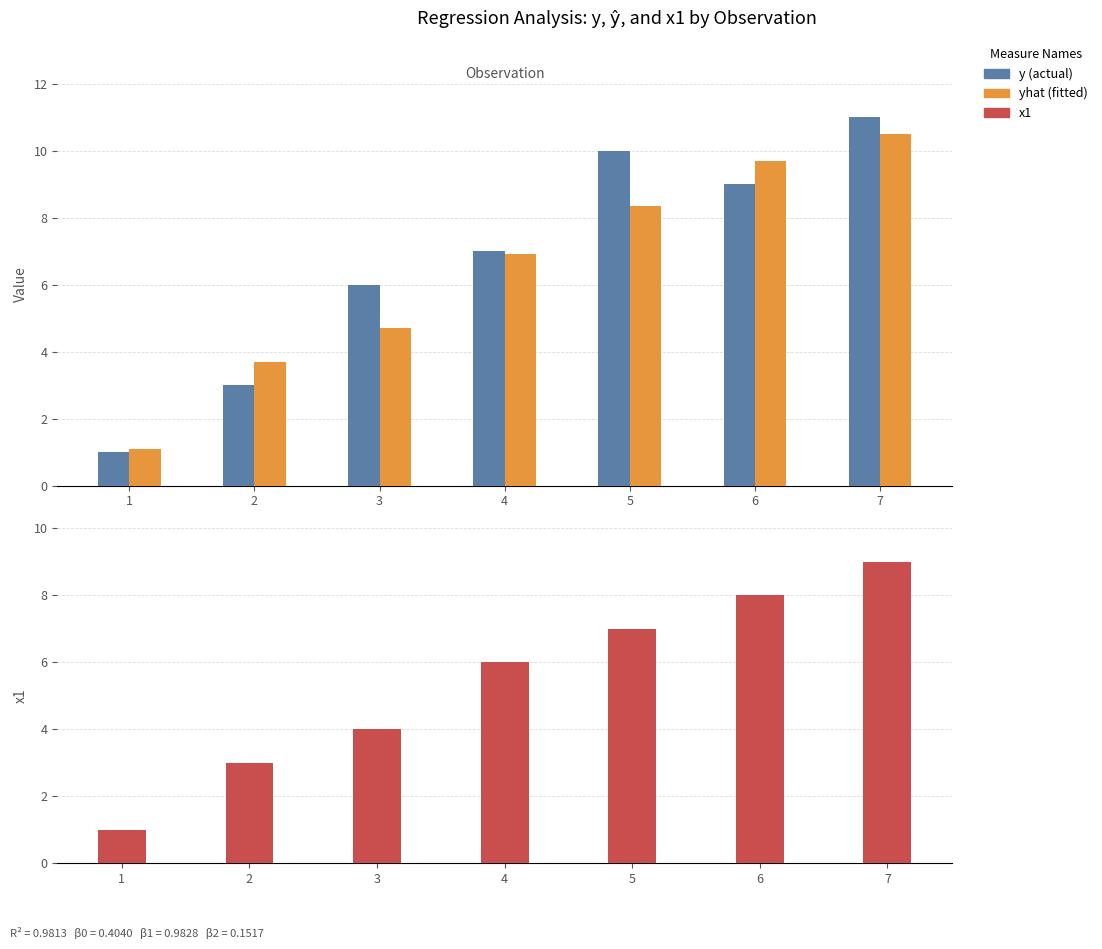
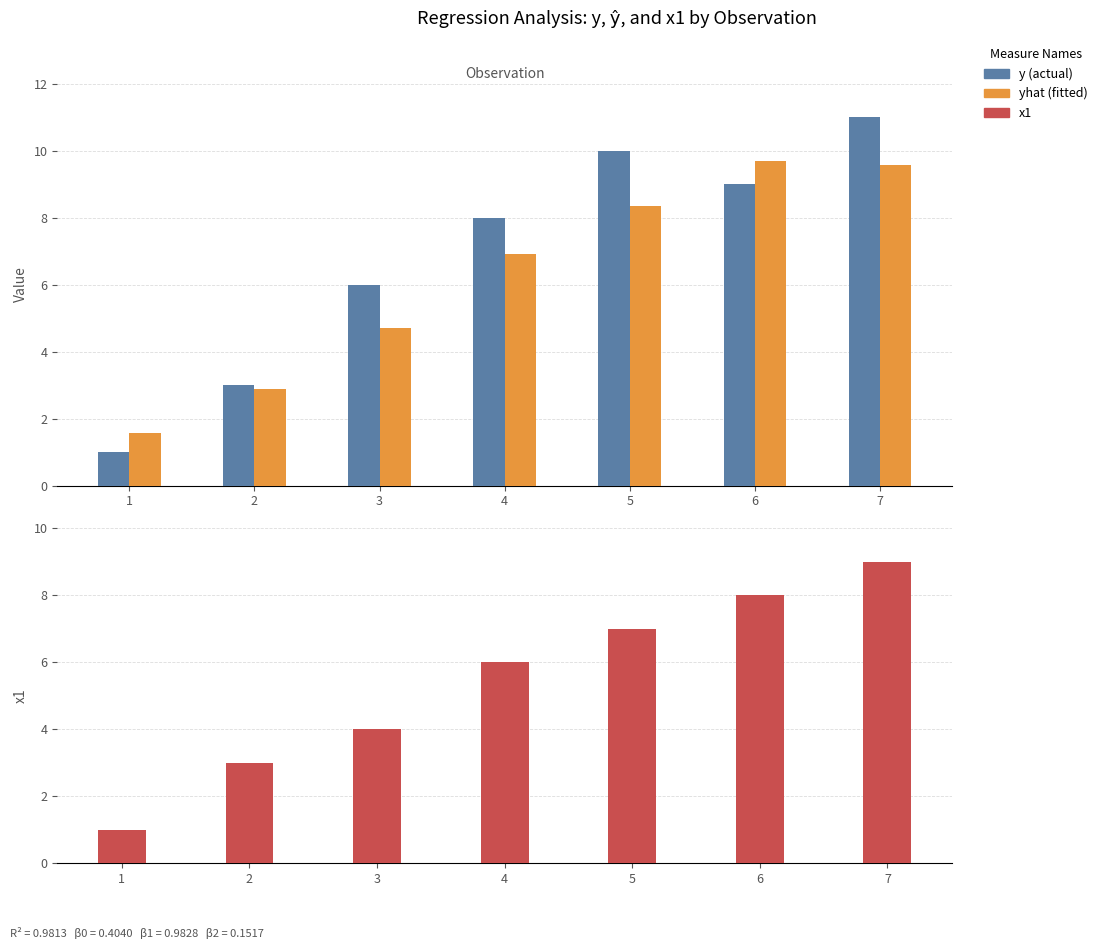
Observation, yhat (fitted), 1: 1.1 -> 1.6
Observation, yhat (fitted), 2: 3.7 -> 2.9
Observation, y (actual), 4: 7 -> 8
Observation, yhat (fitted), 7: 10.5 -> 9.6
